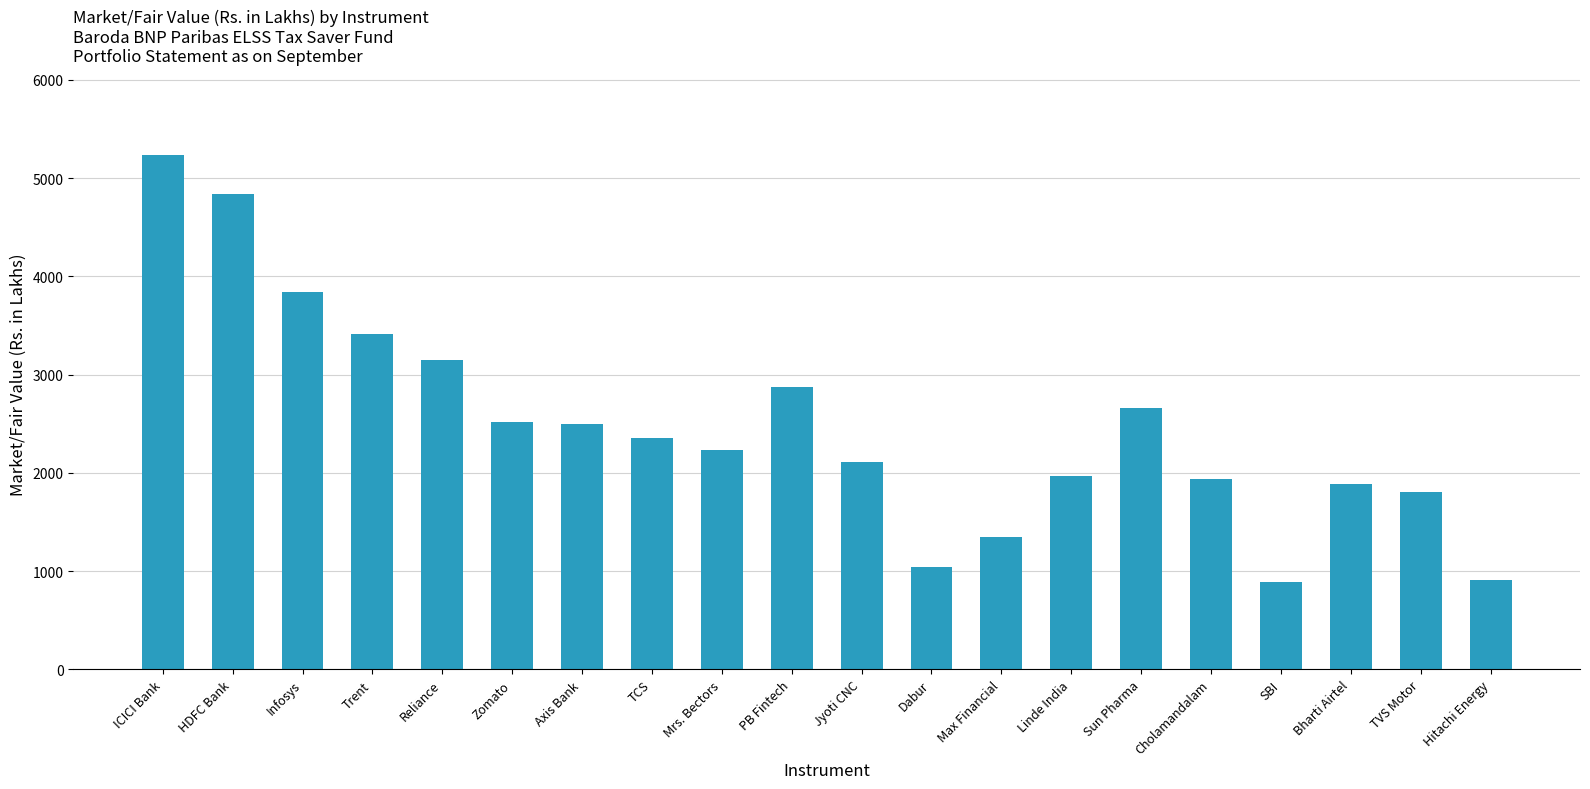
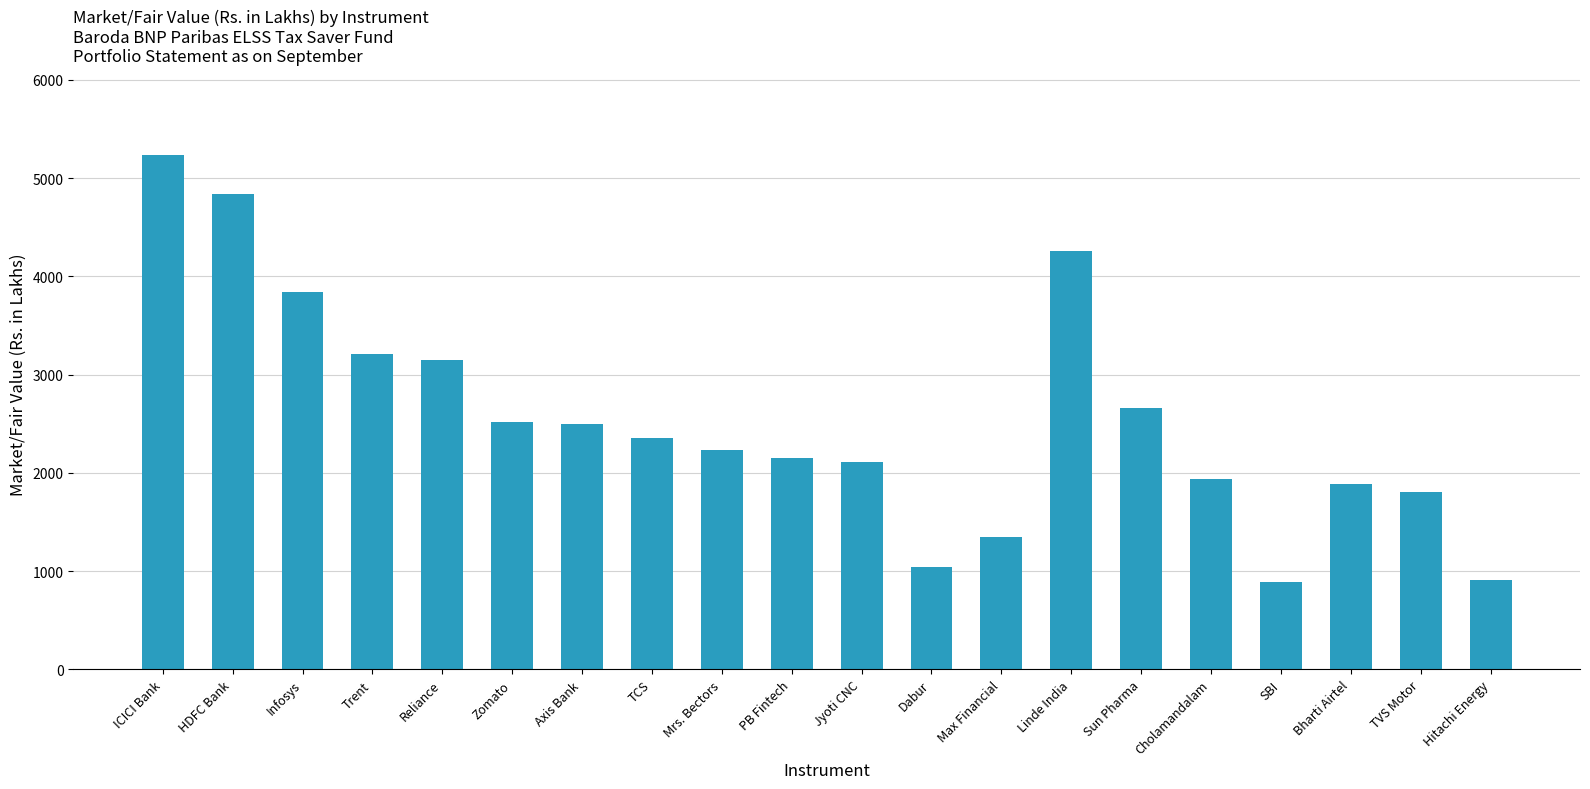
Trent: 3400 -> 3200
PB Fintech: 2900 -> 2100
Linde India: 2000 -> 4300
